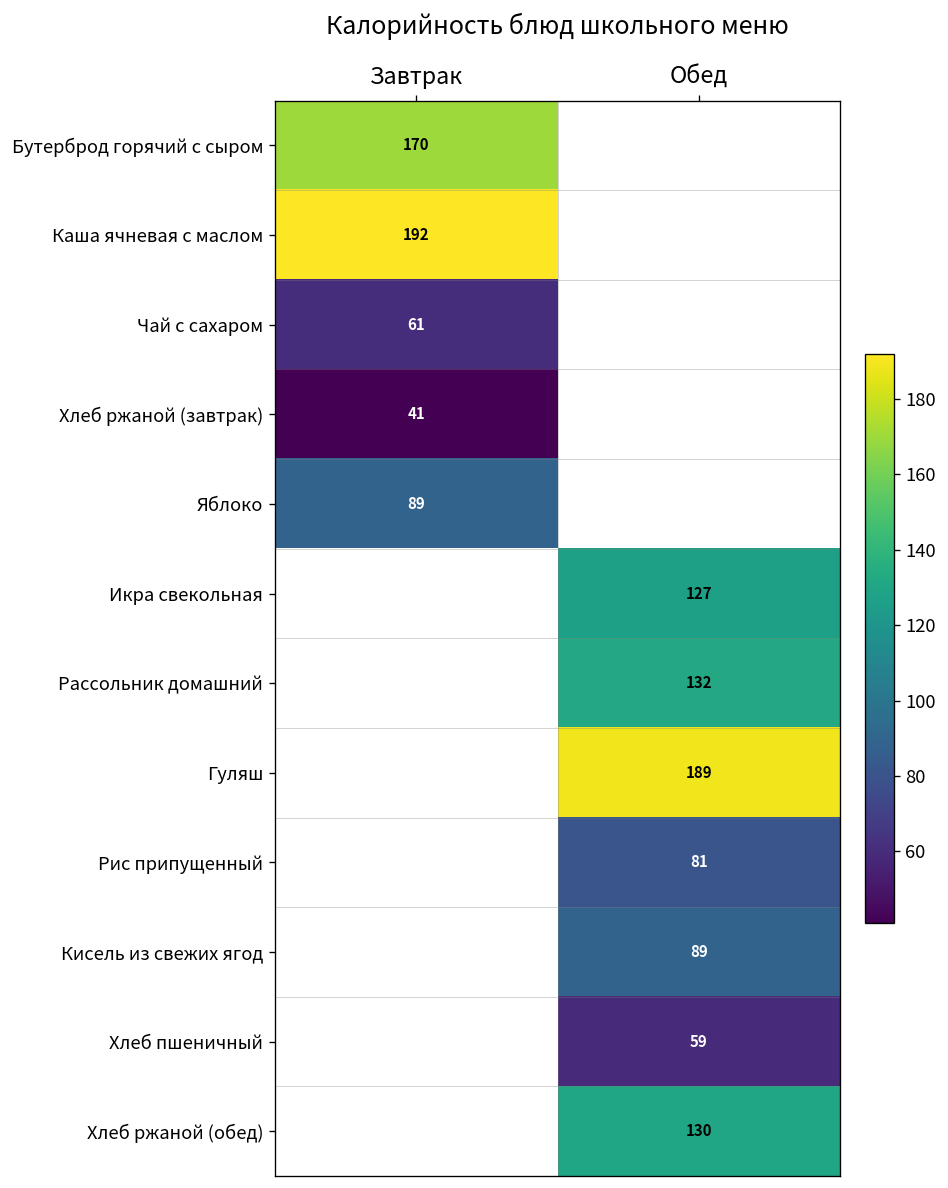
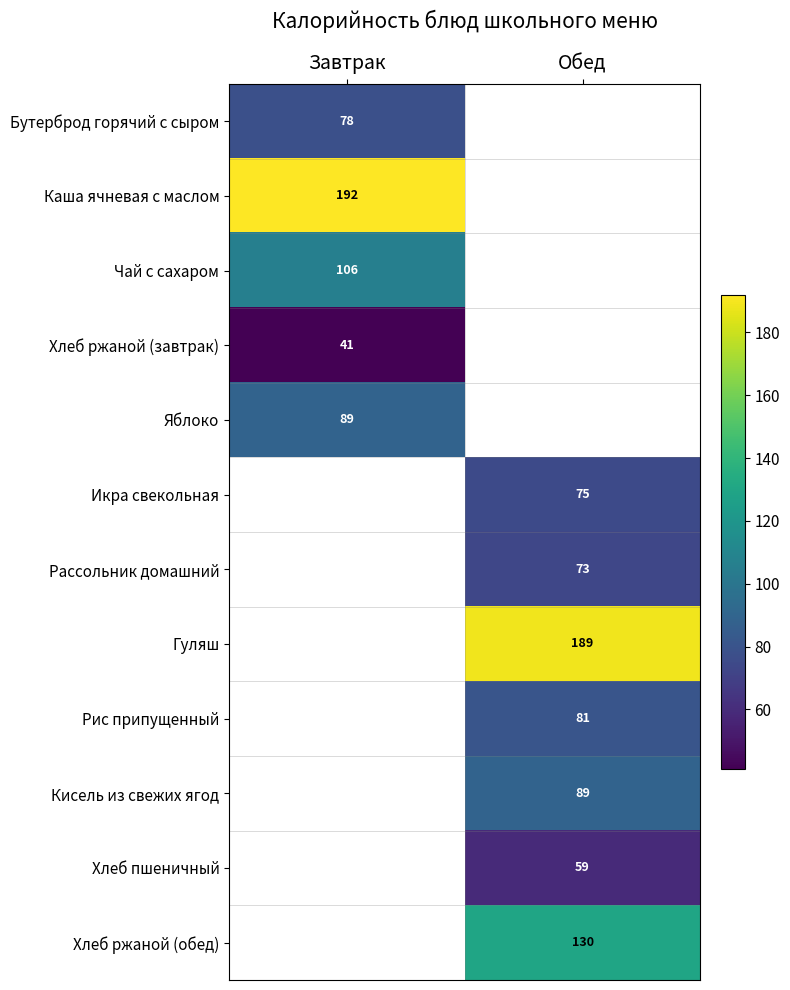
Бутерброд горячий с сыром, Завтрак: 170 -> 78
Чай с сахаром, Завтрак: 61 -> 106
Икра свекольная, Обед: 127 -> 75
Рассольник домашний, Обед: 132 -> 73
